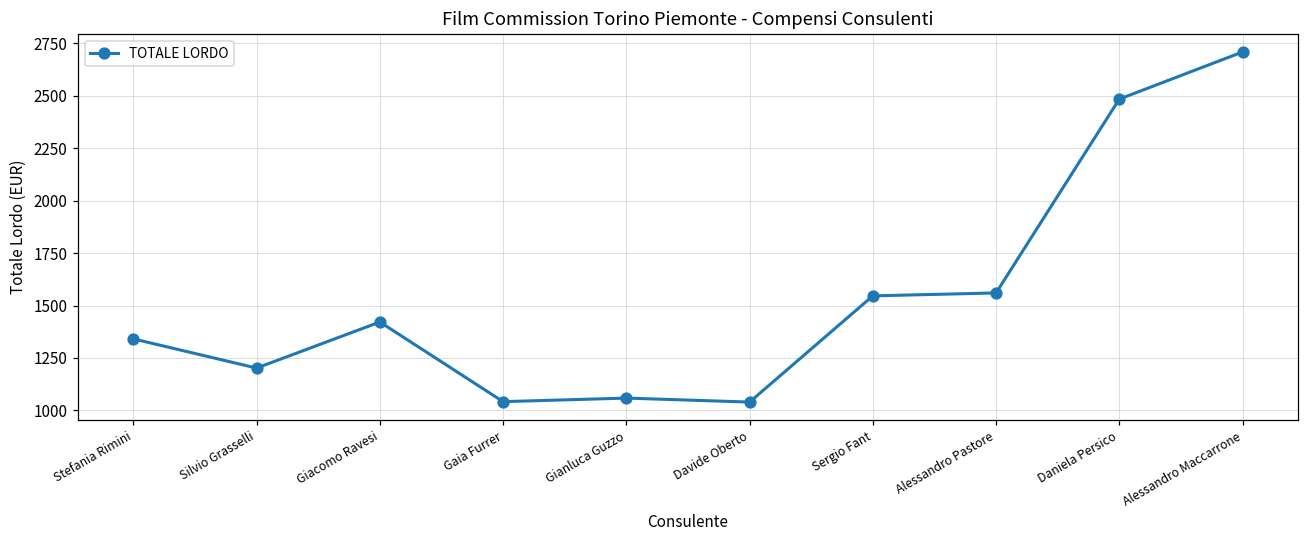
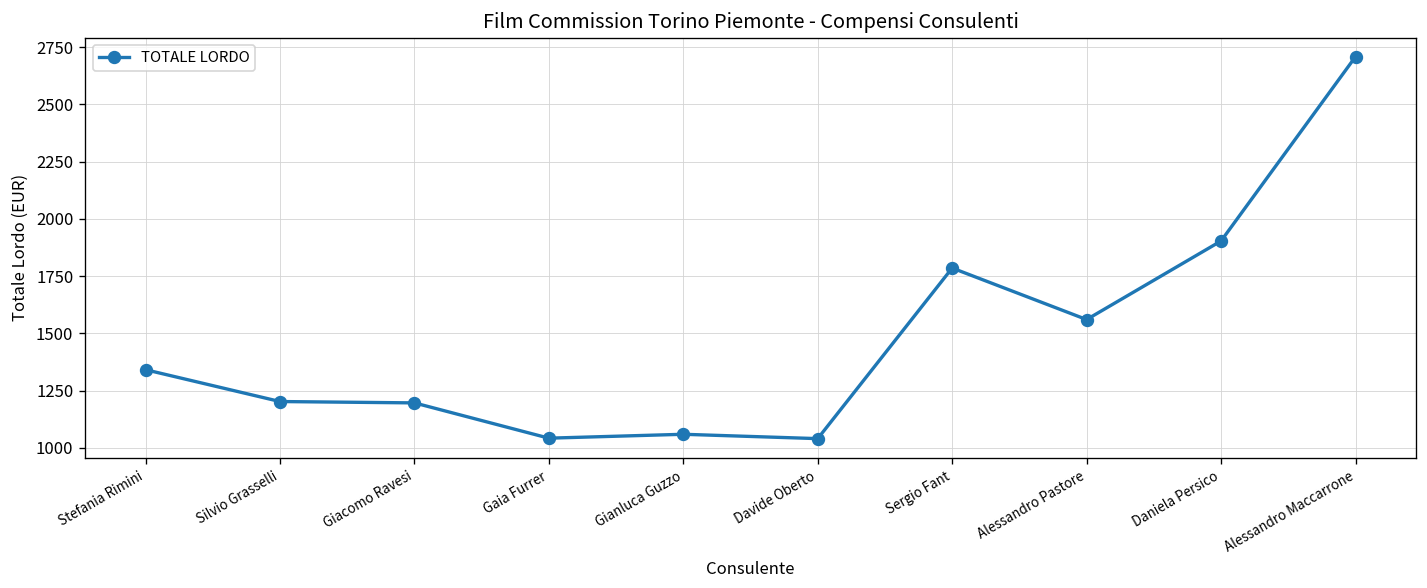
Giacomo Ravesi: 1420 -> 1200
Sergio Fant: 1550 -> 1790
Daniela Persico: 2480 -> 1900
